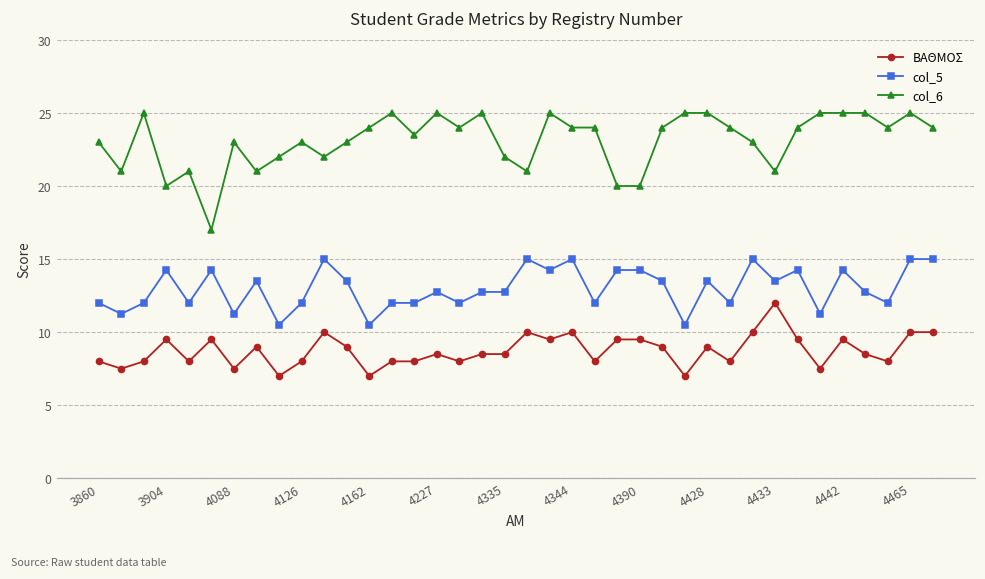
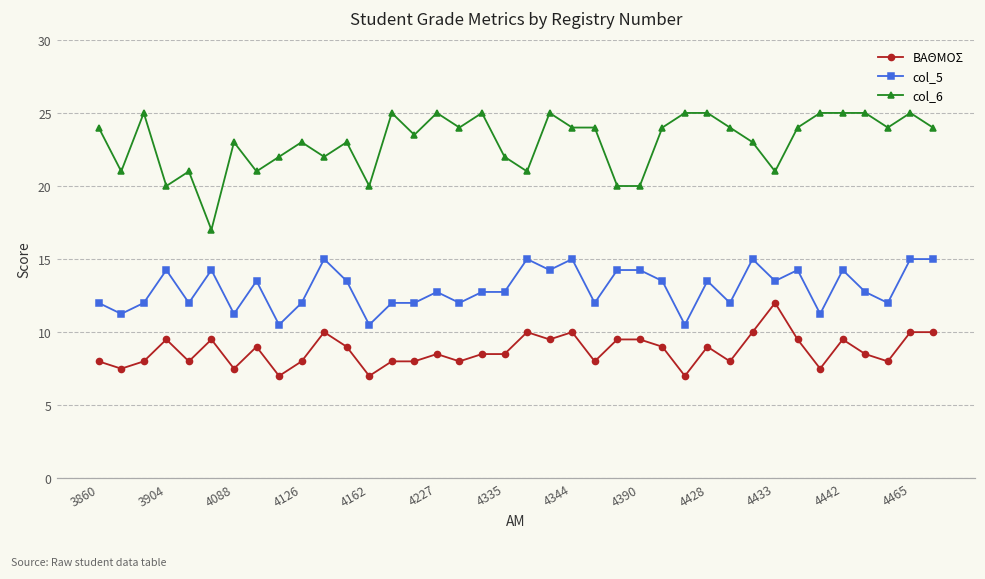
col_6, 3860: 23 -> 24
col_6, 4162: 24 -> 20
